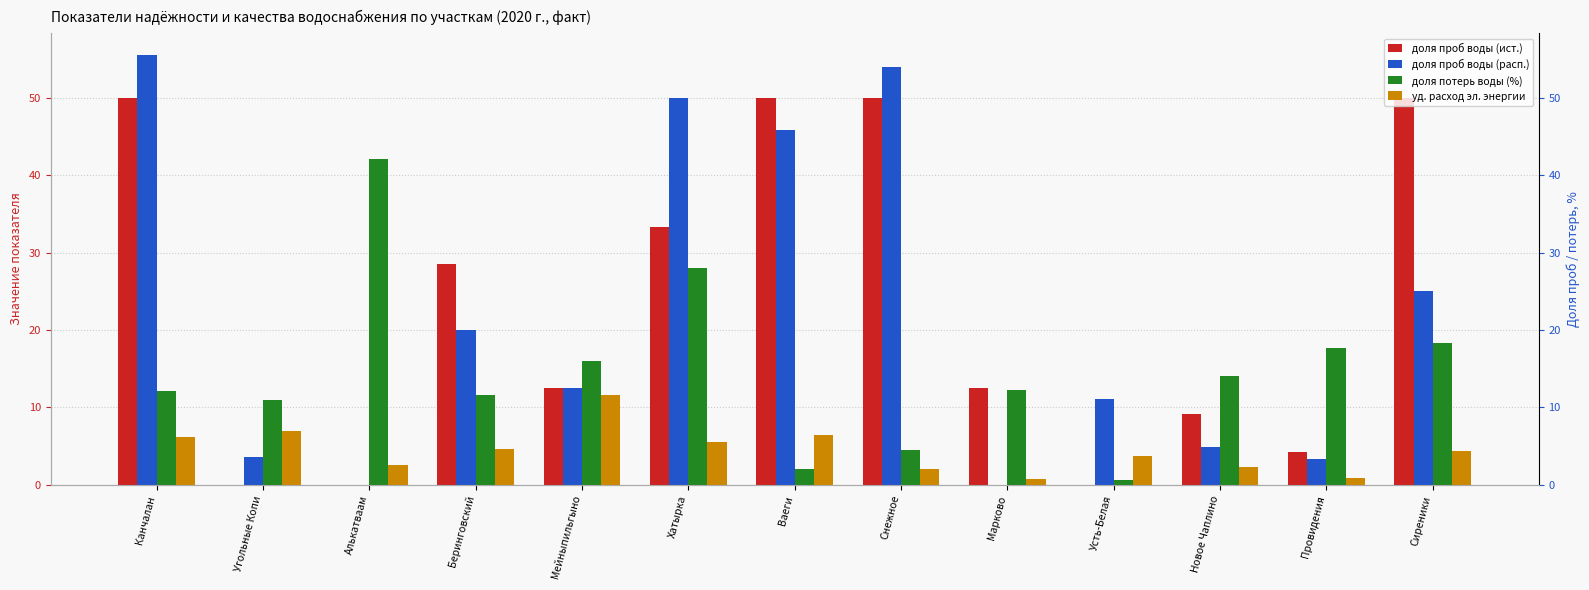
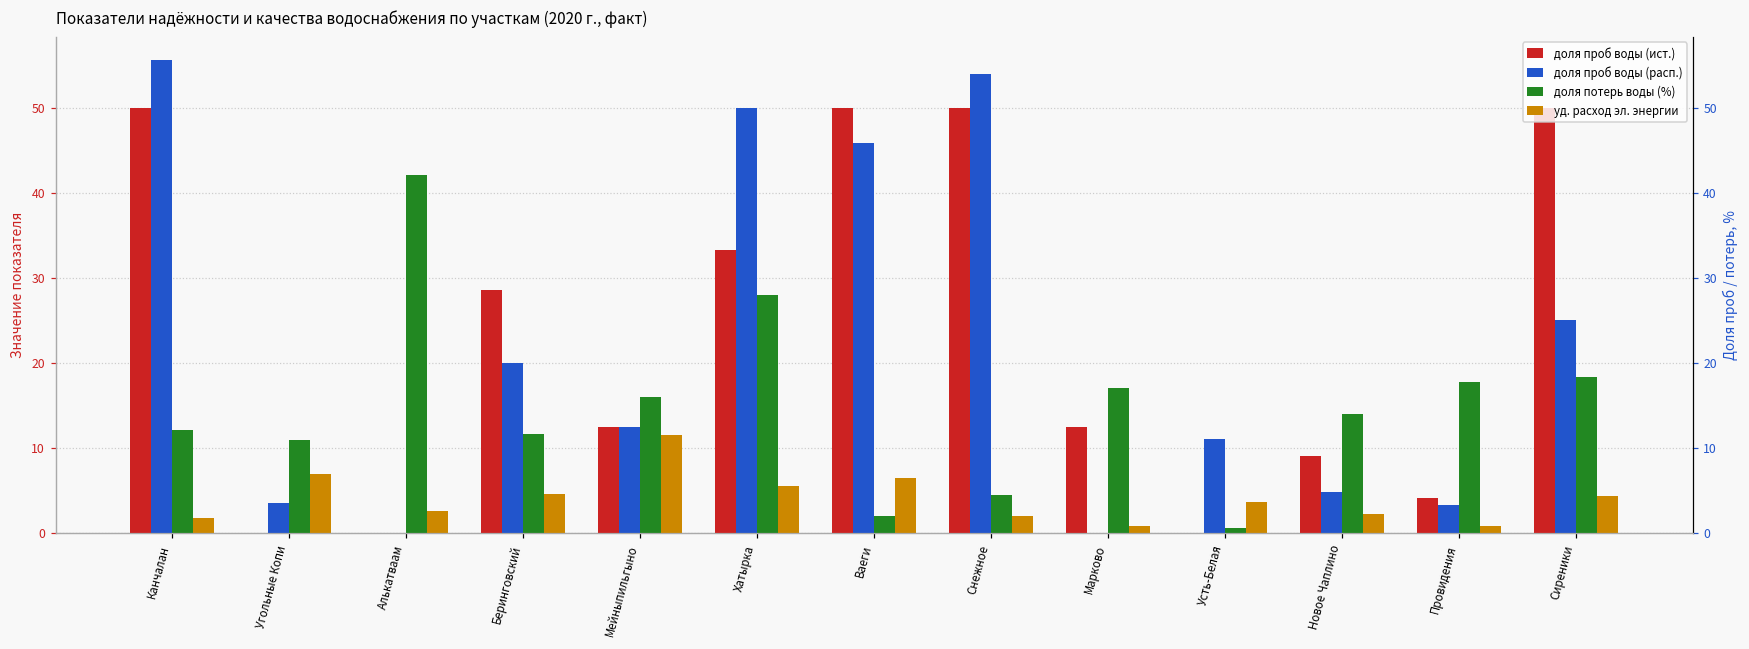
уд. расход эл. энергии, Канчалан: 6 -> 2
доля потерь воды (%), Марково: 12 -> 17
